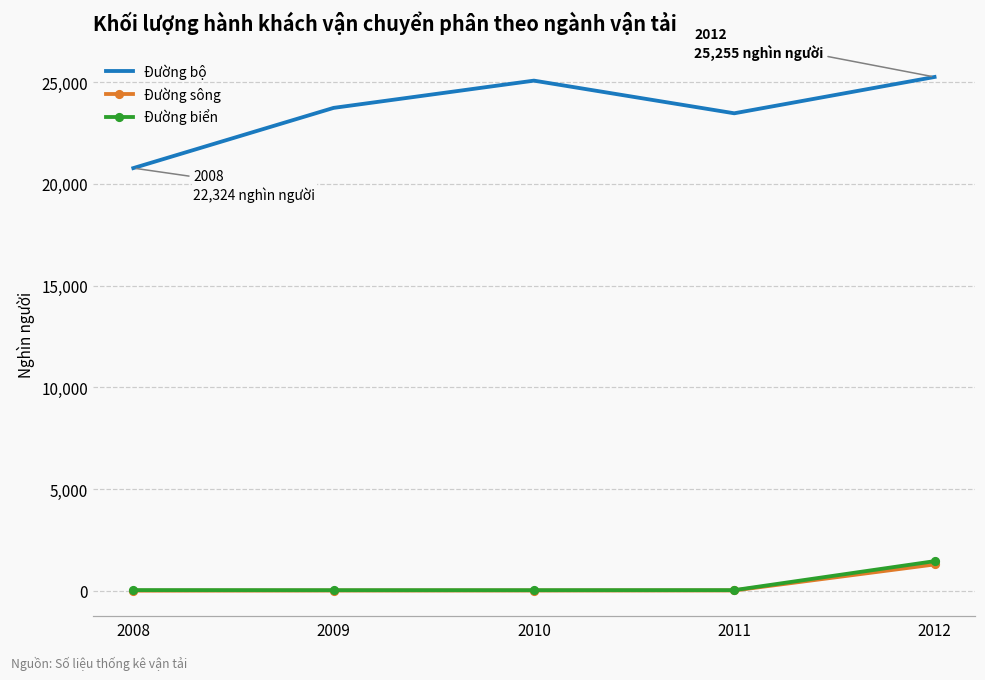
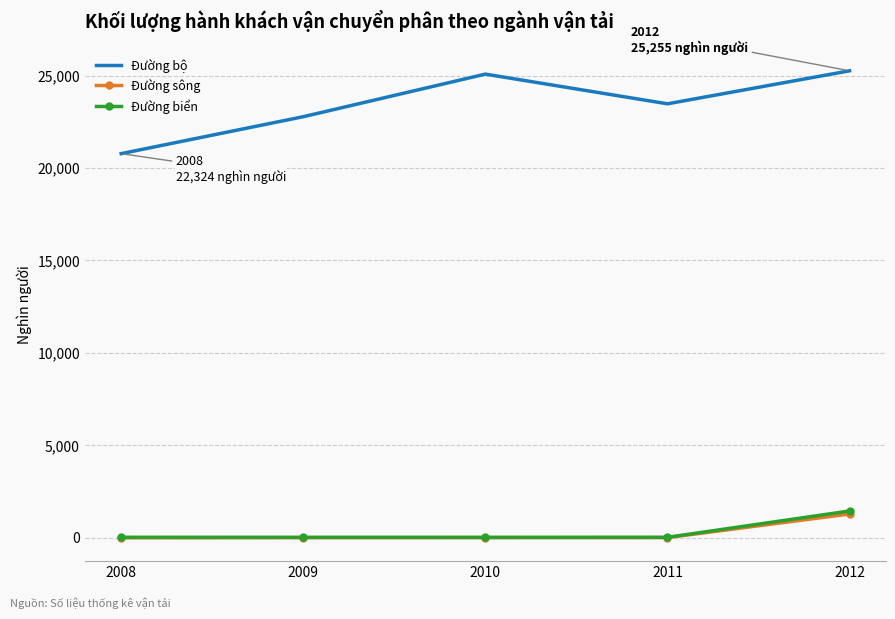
Đường bộ, 2009: 23,700 -> 22,800
